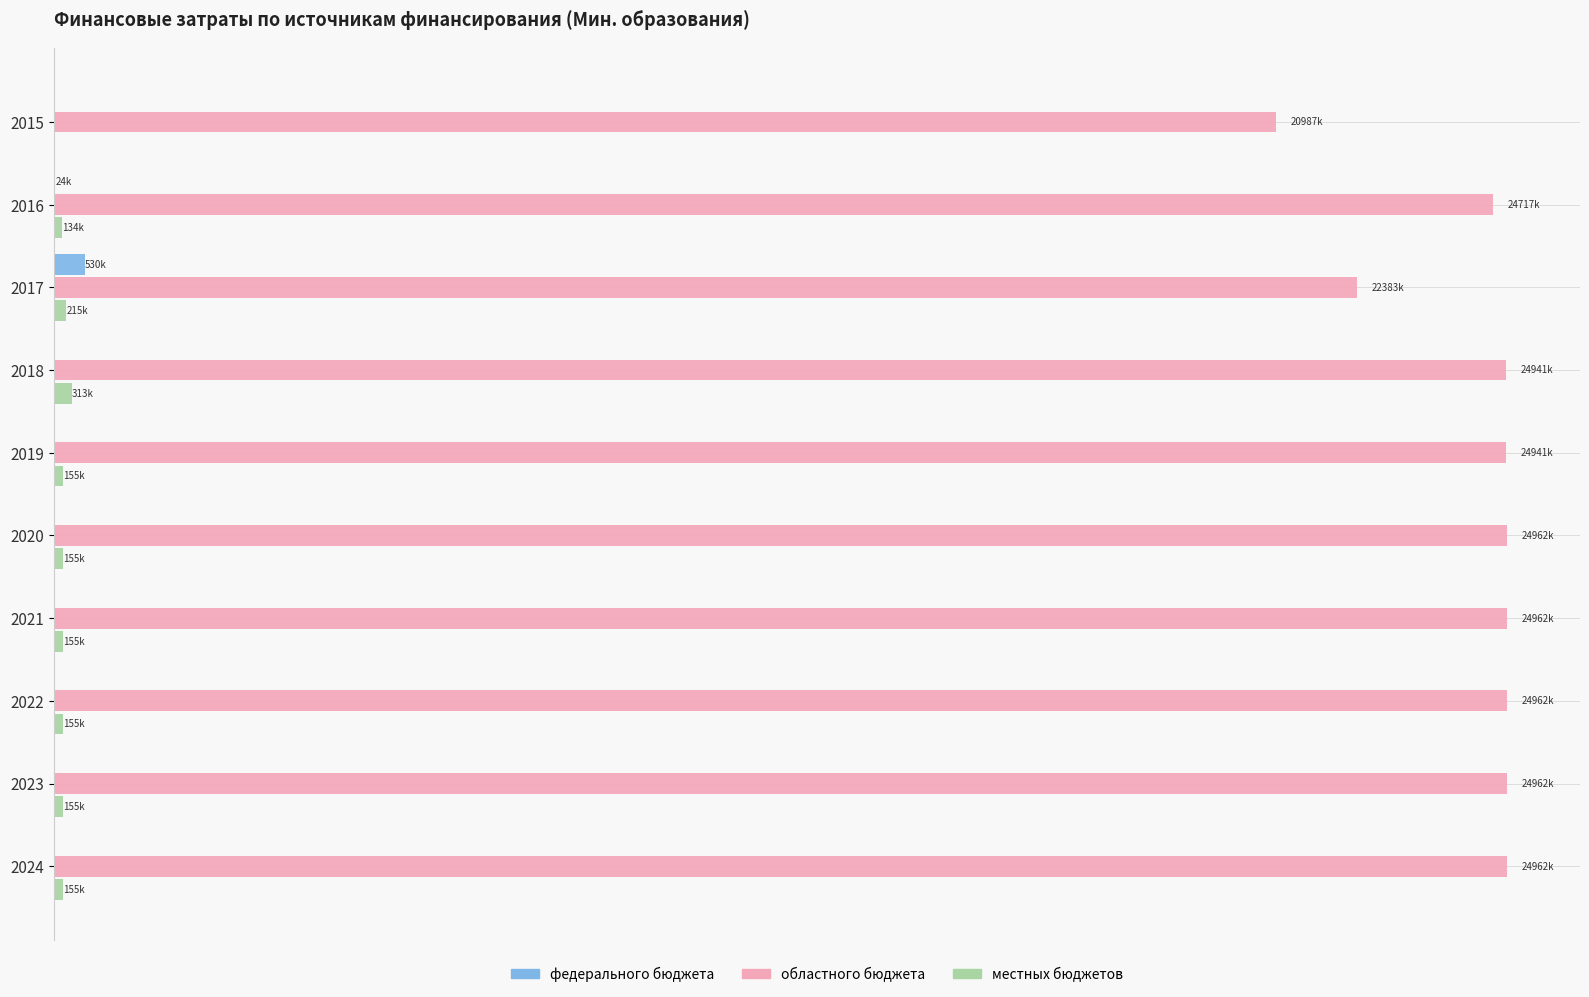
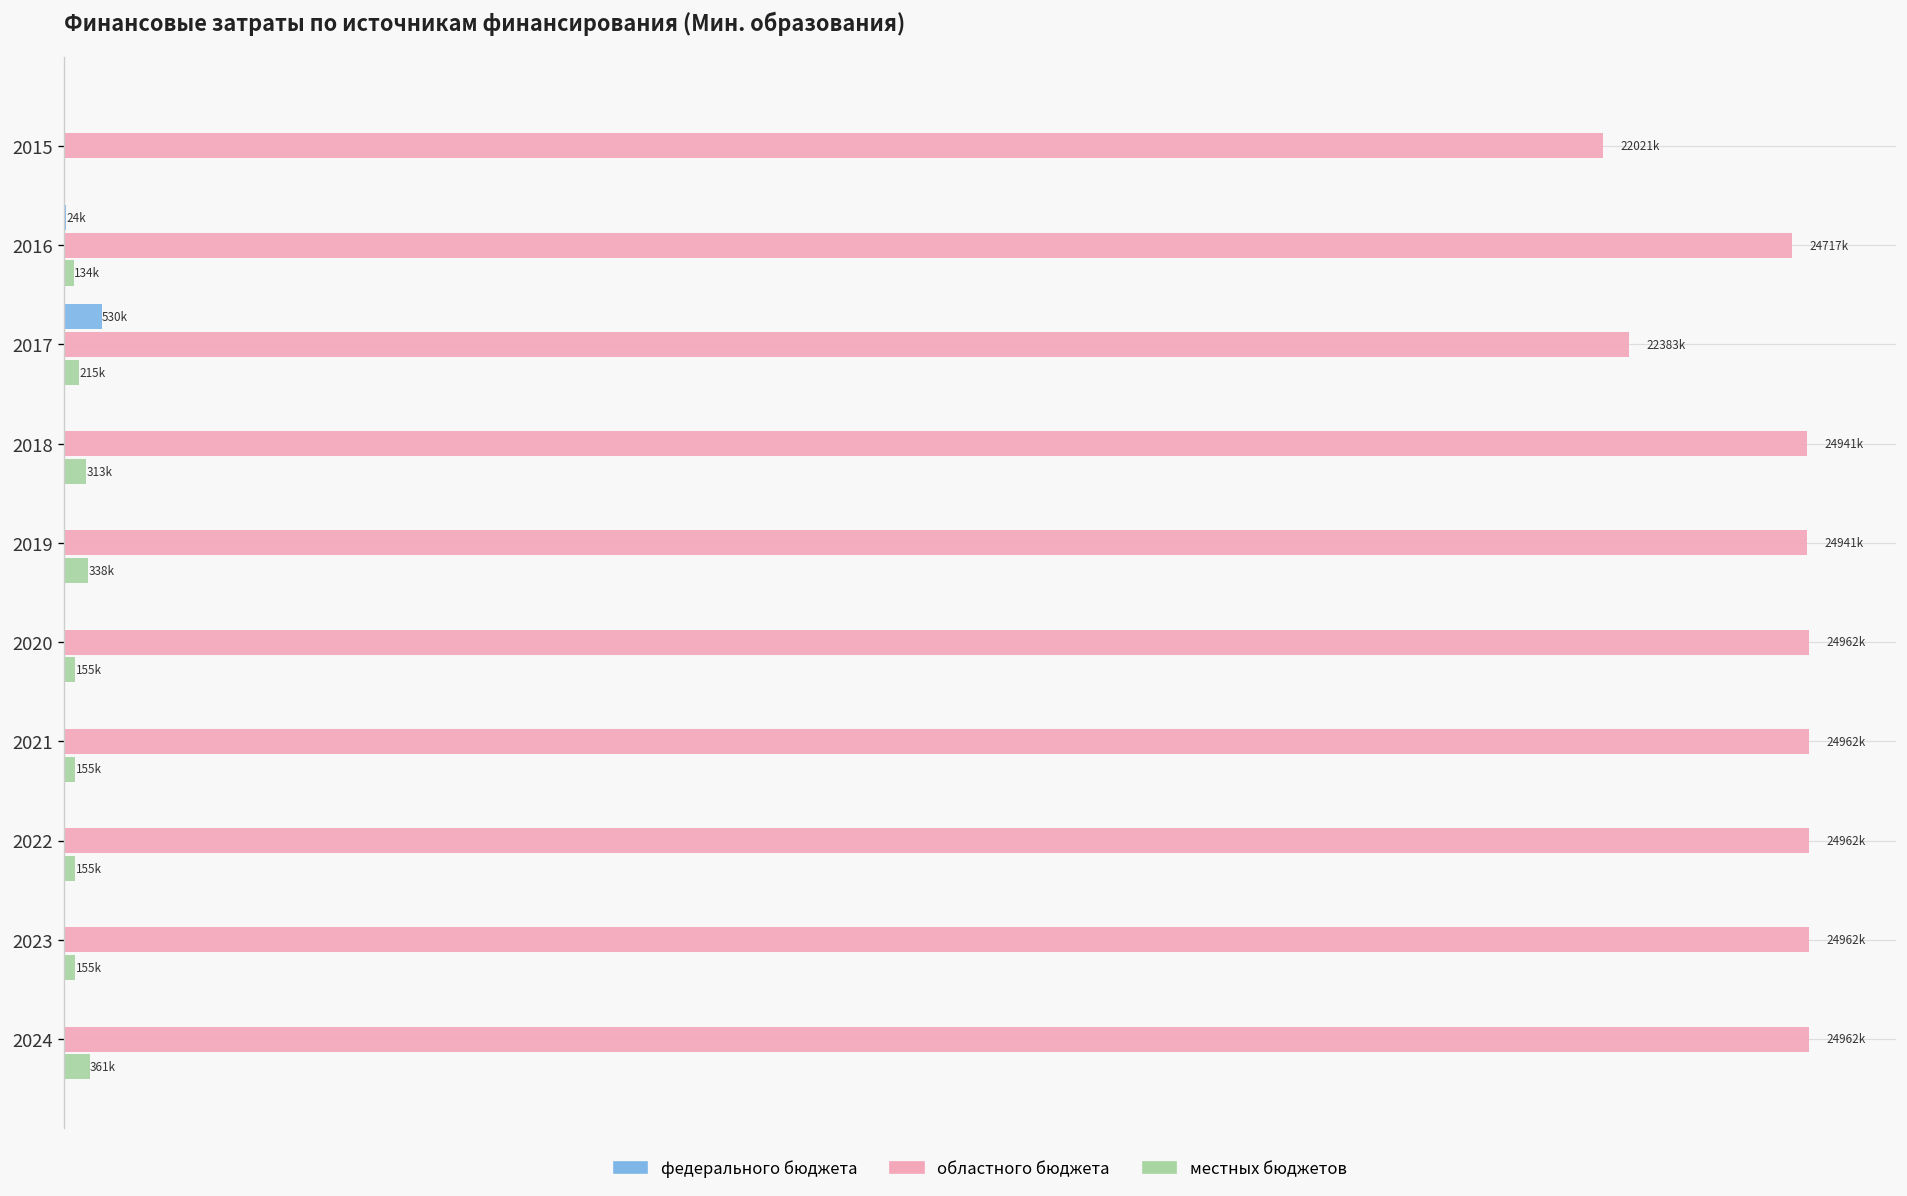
областного бюджета, 2015: 20987k -> 22021k
местных бюджетов, 2019: 155k -> 338k
местных бюджетов, 2024: 155k -> 361k
